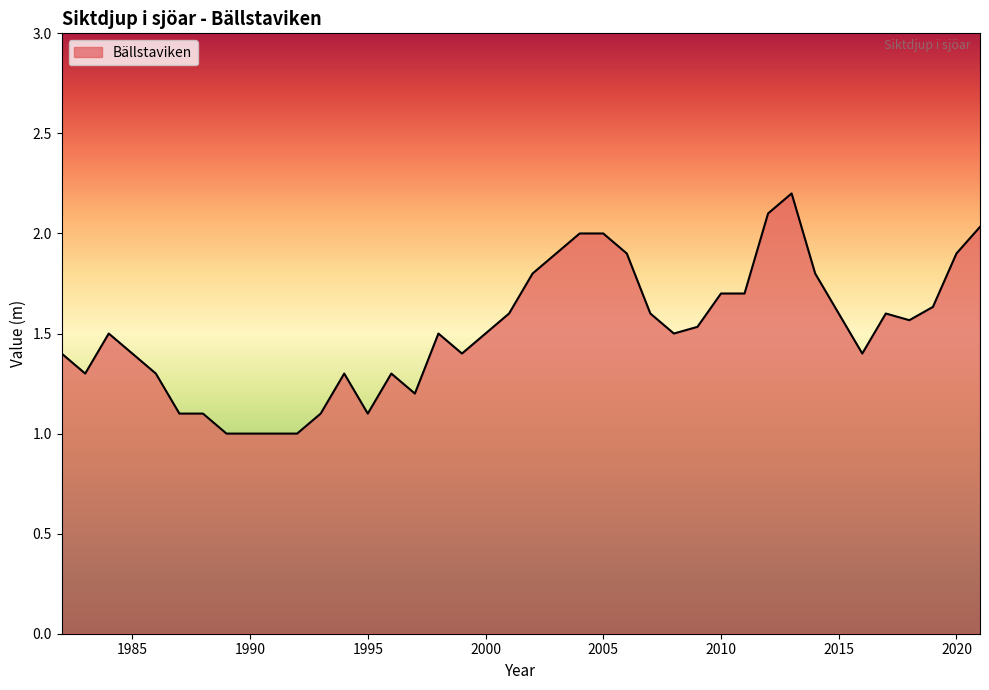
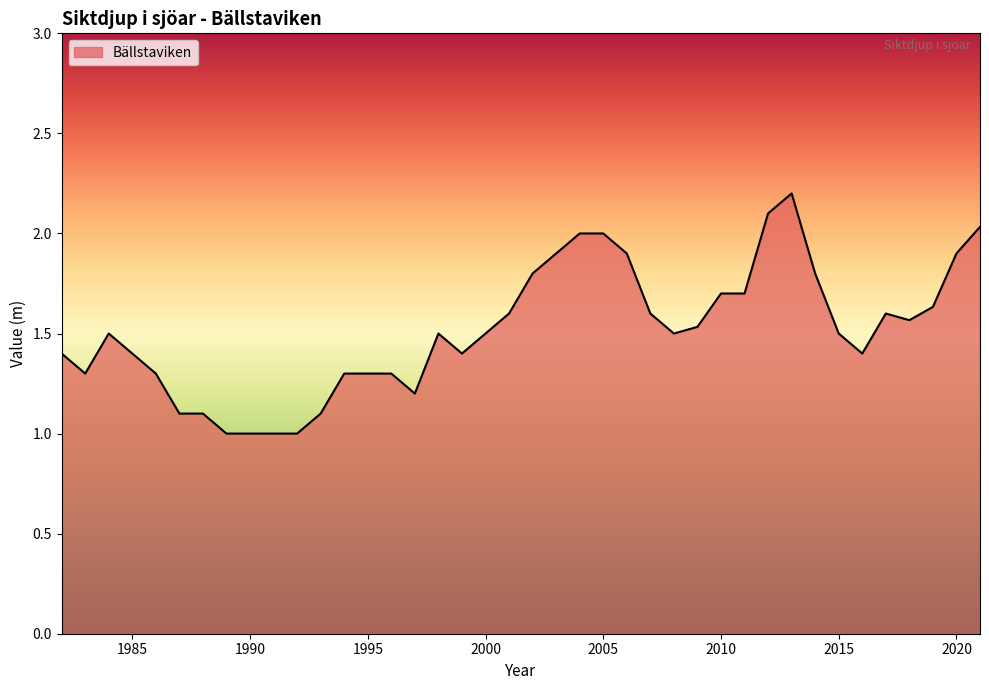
1995: 1.1 -> 1.3
2015: 1.6 -> 1.5
